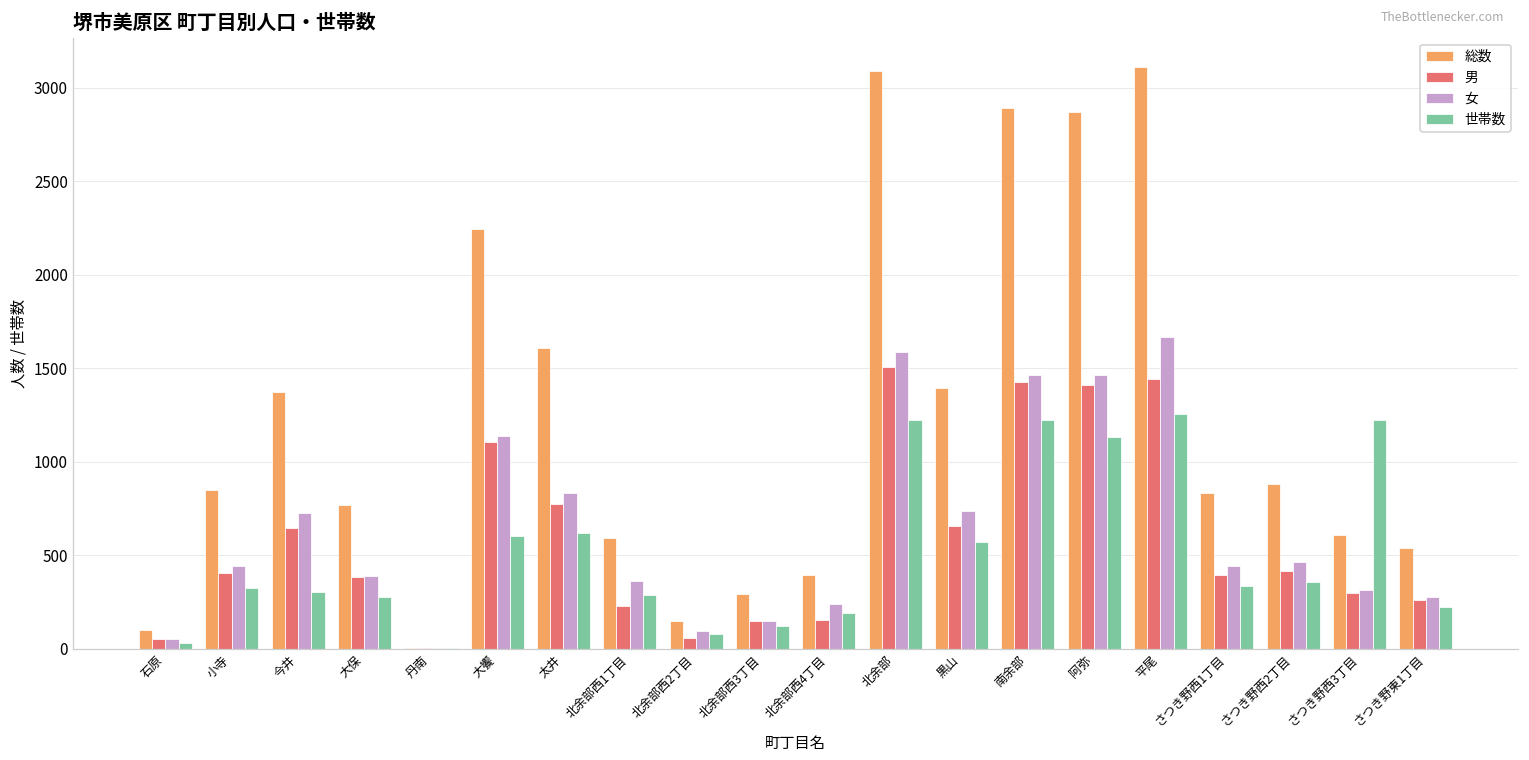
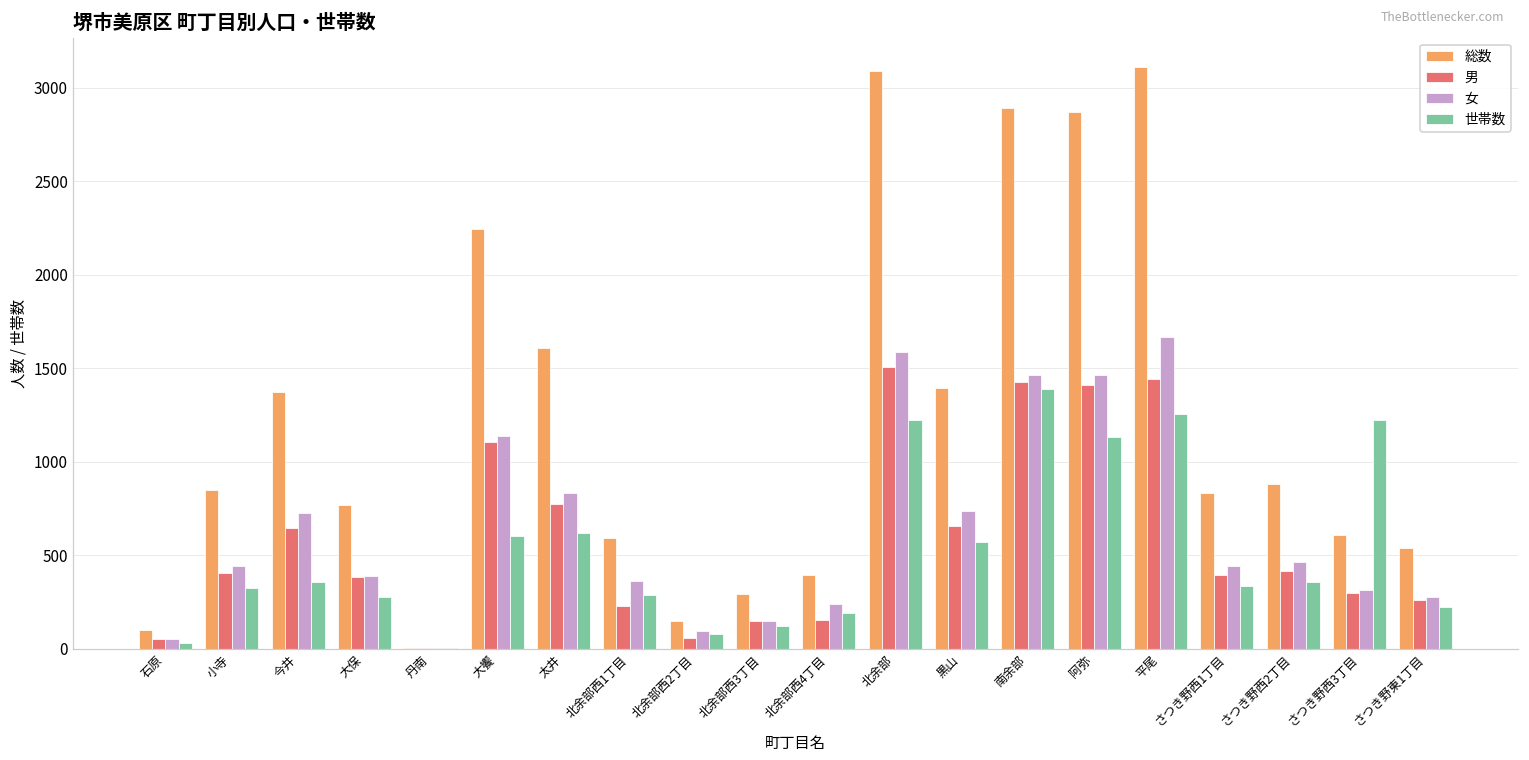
世帯数, 今井: 310 -> 360
世帯数, 南余部: 1220 -> 1390
